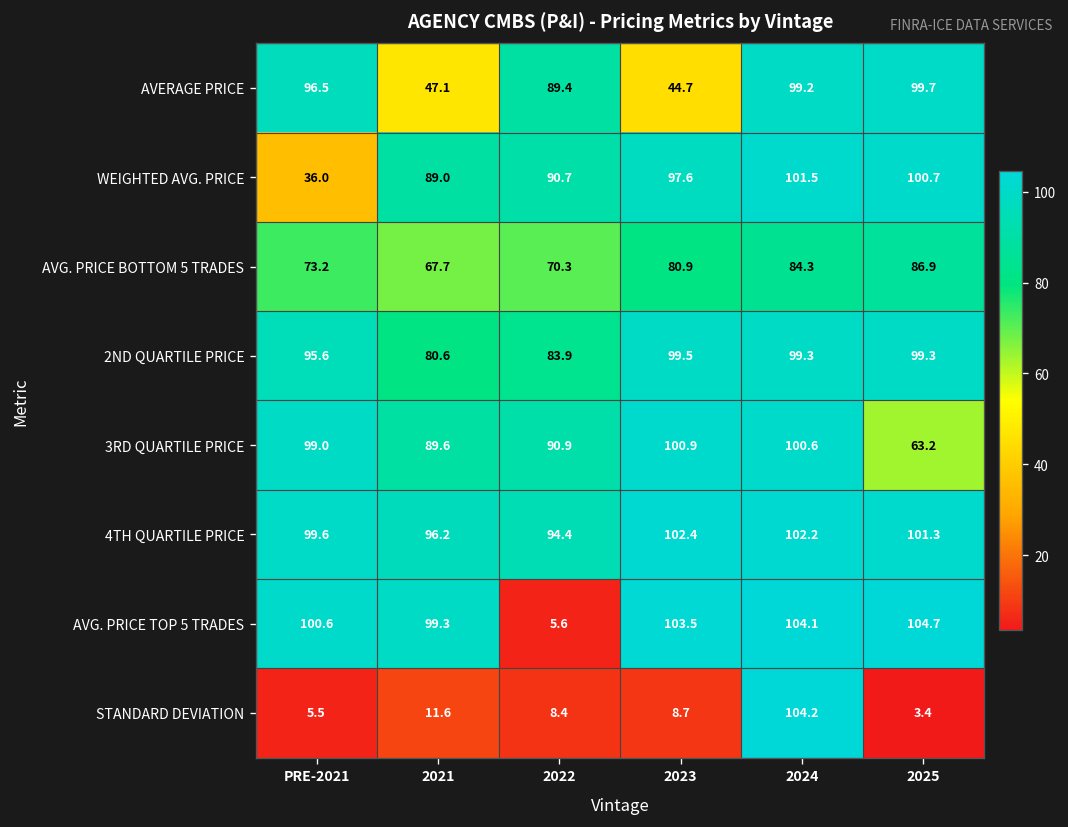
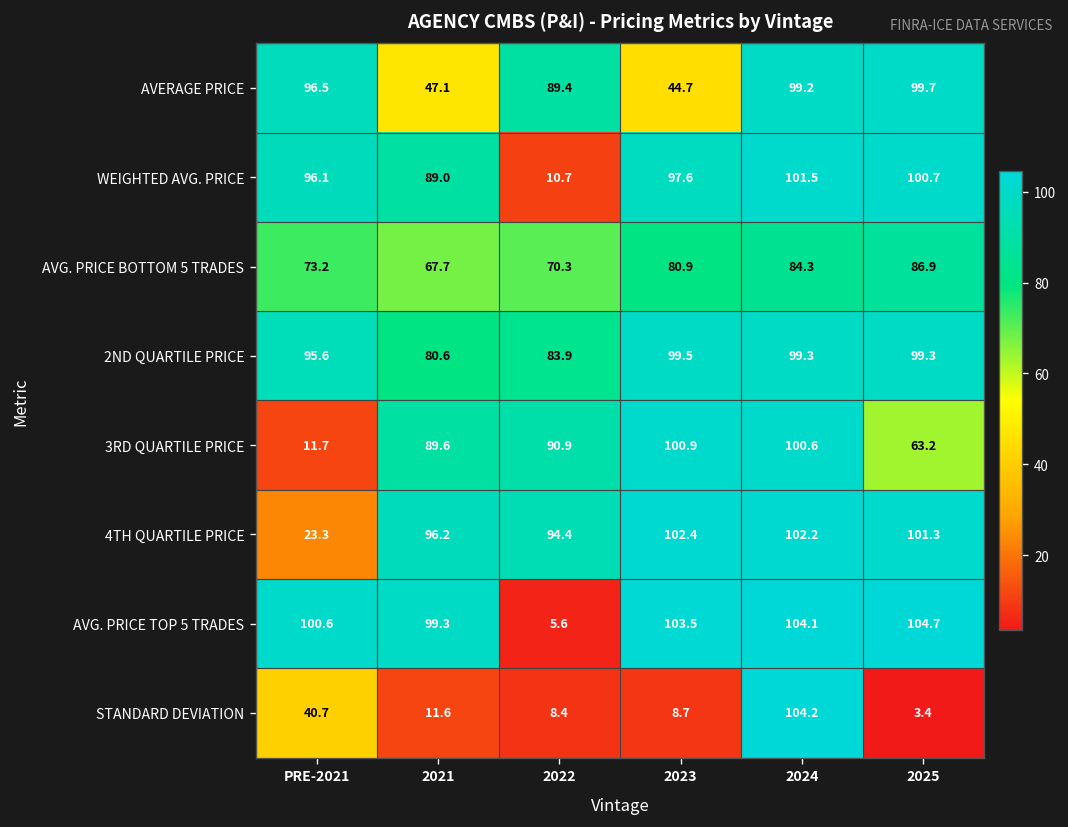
WEIGHTED AVG. PRICE, PRE-2021: 36.0 -> 96.1
WEIGHTED AVG. PRICE, 2022: 90.7 -> 10.7
3RD QUARTILE PRICE, PRE-2021: 99.0 -> 11.7
4TH QUARTILE PRICE, PRE-2021: 99.6 -> 23.3
STANDARD DEVIATION, PRE-2021: 5.5 -> 40.7
